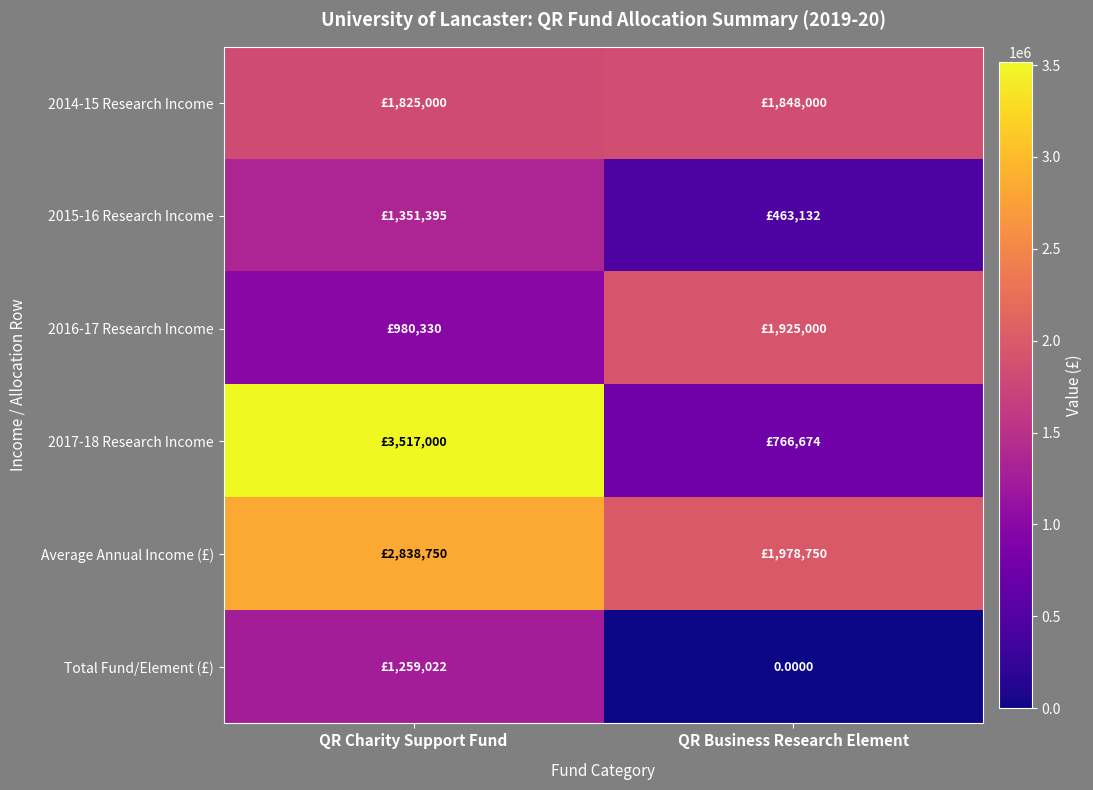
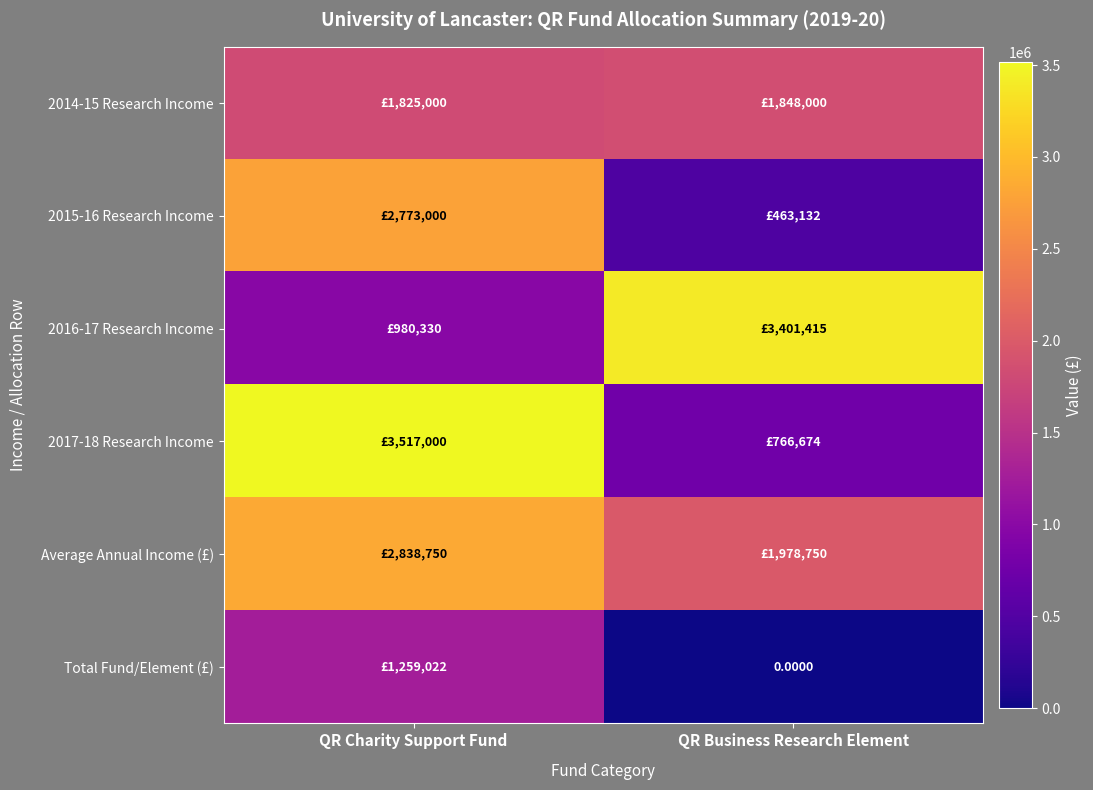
2015-16 Research Income, QR Charity Support Fund: £1,351,395 -> £2,773,000
2016-17 Research Income, QR Business Research Element: £1,925,000 -> £3,401,415
